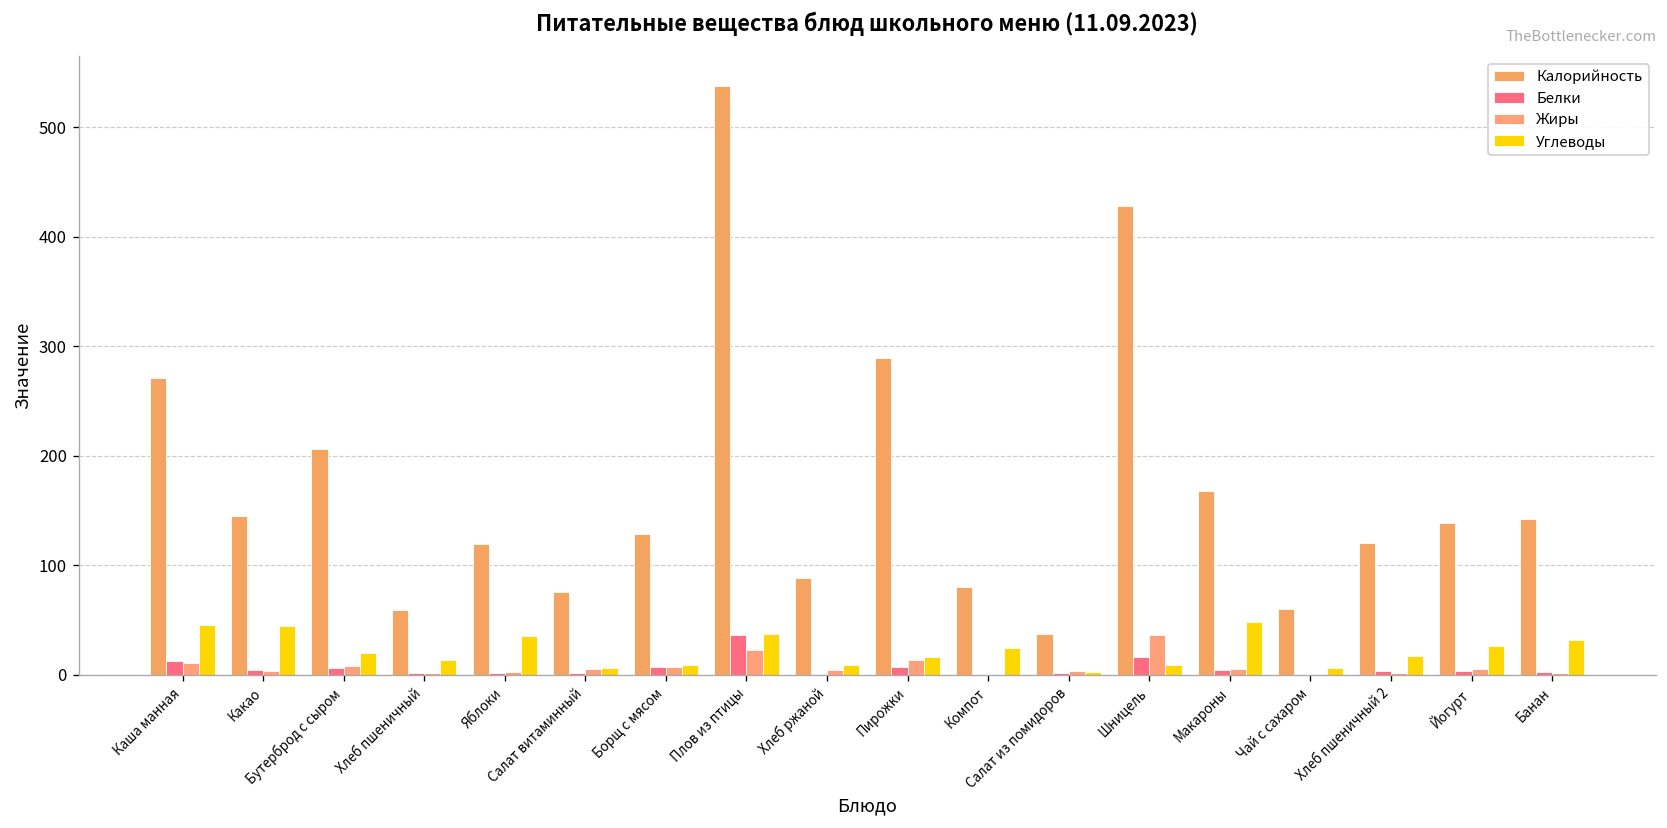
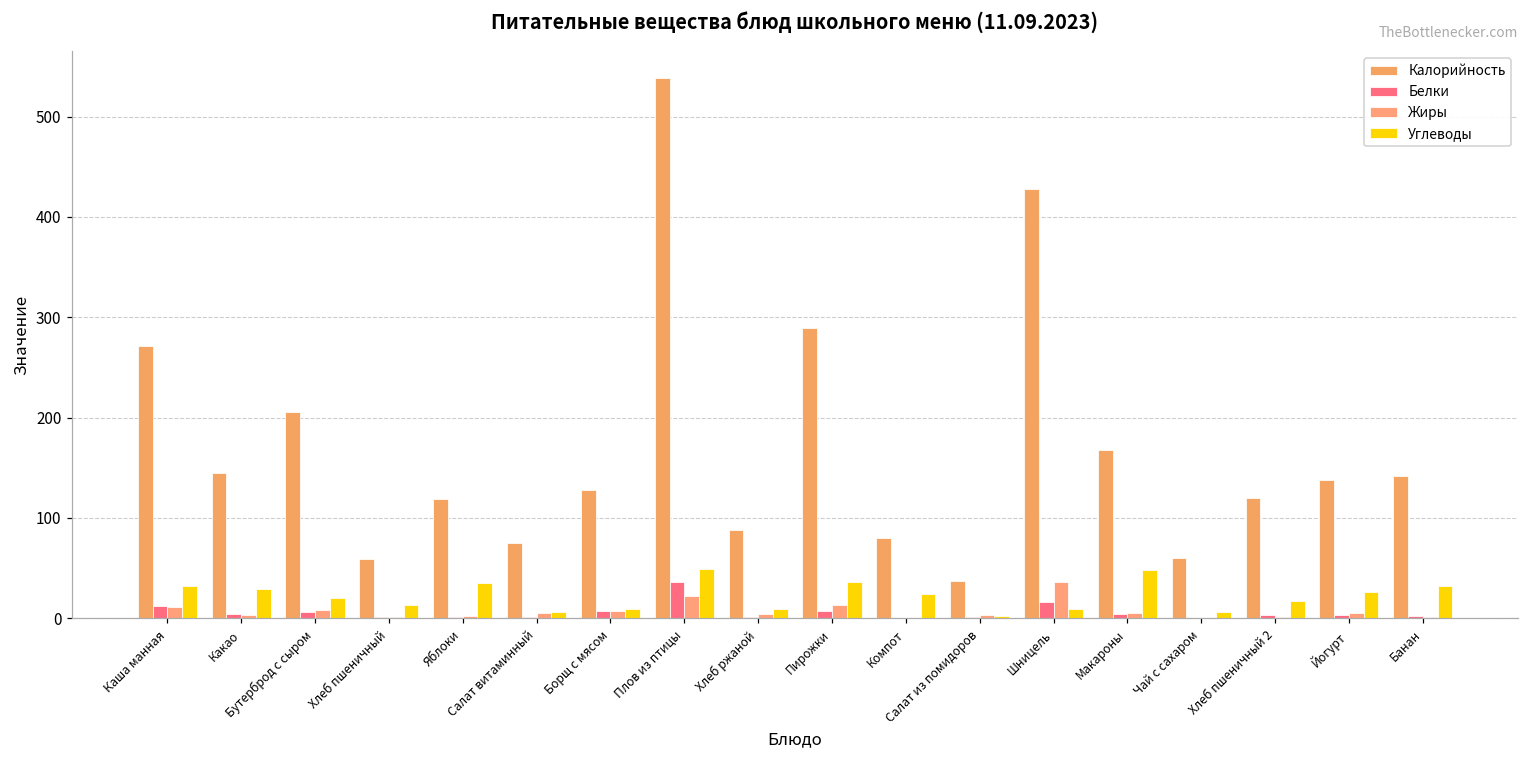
Углеводы, Каша манная: 50 -> 30
Углеводы, Какао: 40 -> 30
Углеводы, Плов из птицы: 40 -> 50
Углеводы, Пирожки: 20 -> 40
